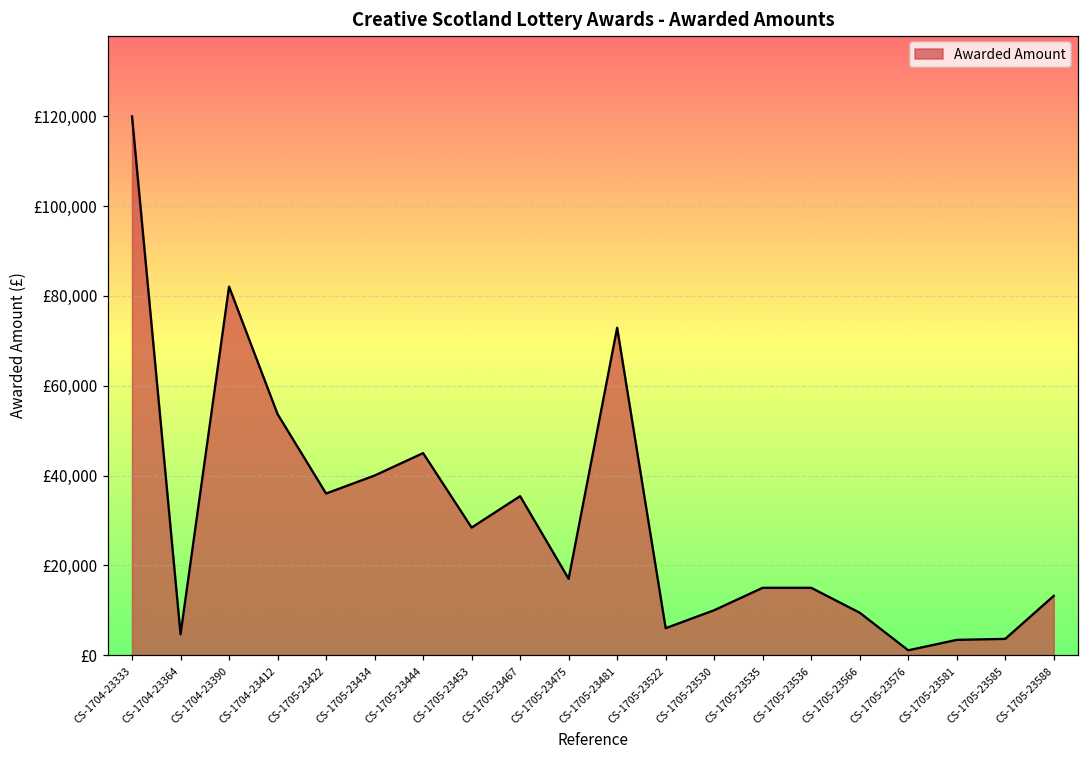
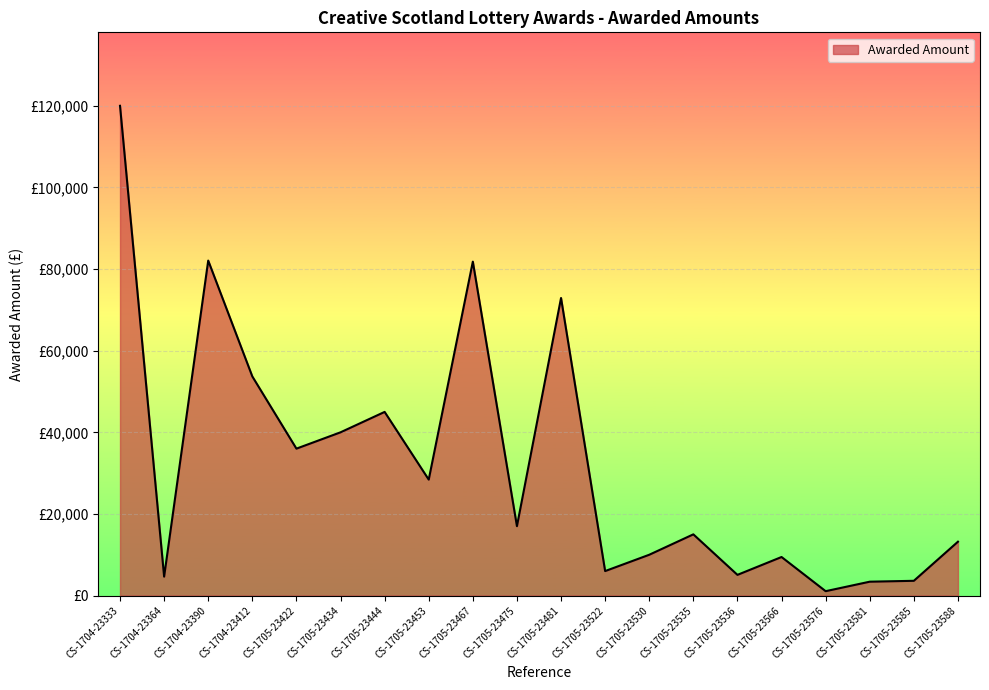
CS-1705-23467: £35,000 -> £82,000
CS-1705-23536: £15,000 -> £5,000
